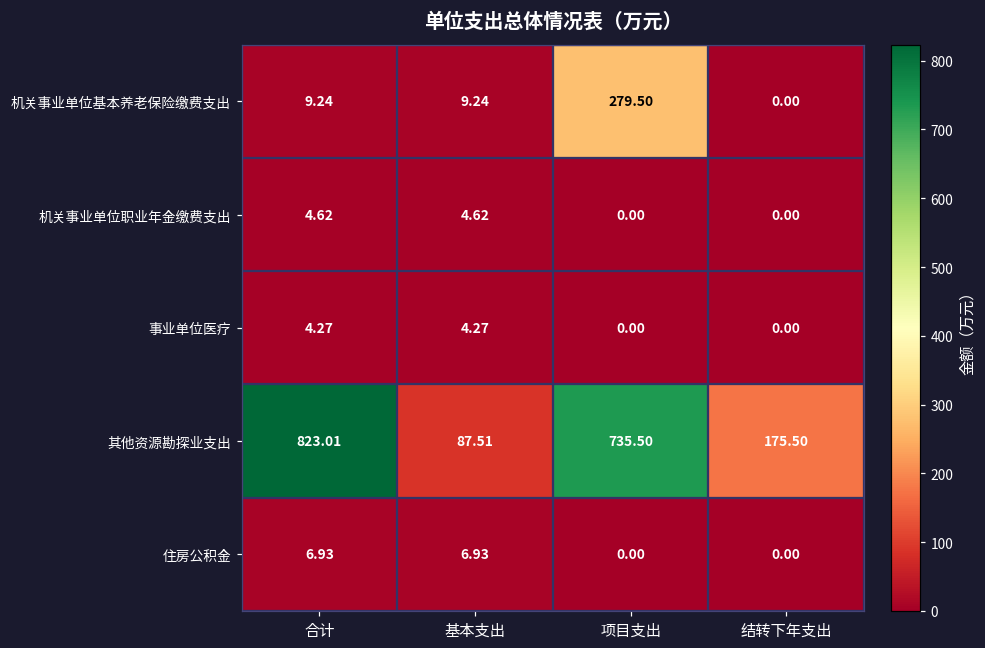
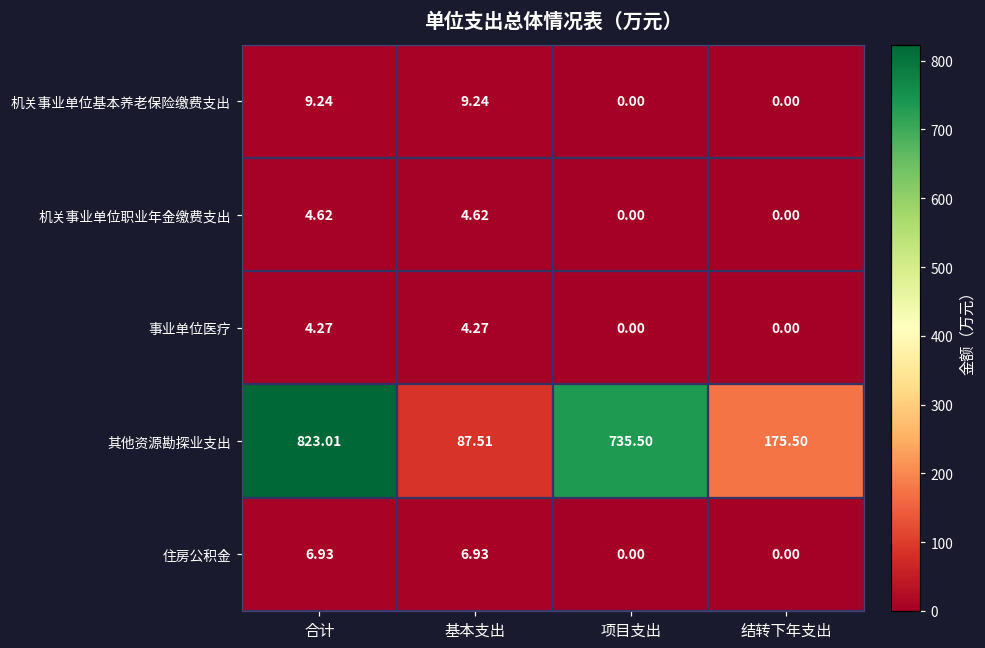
机关事业单位基本养老保险缴费支出, 项目支出: 279.50 -> 0.00
